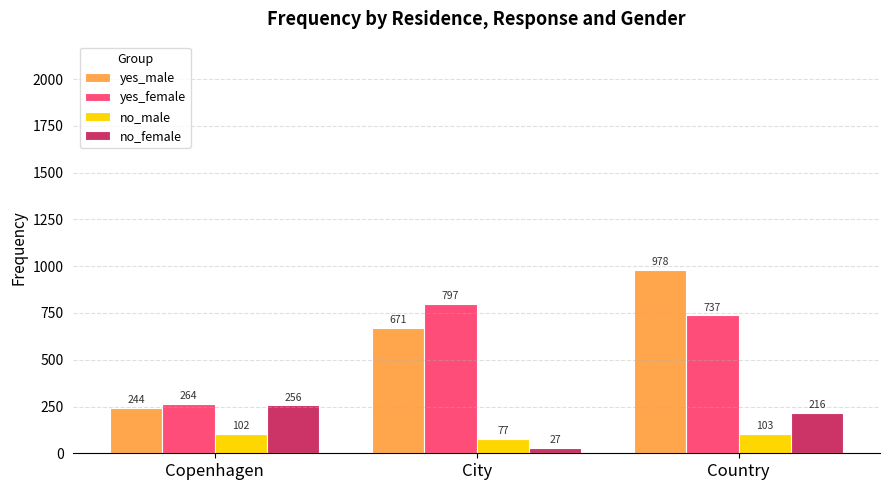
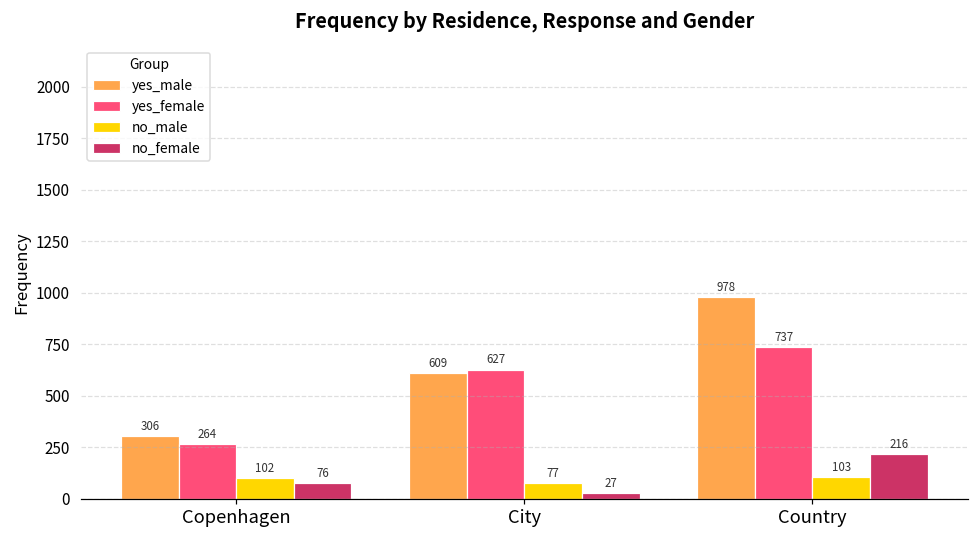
yes_male, Copenhagen: 244 -> 306
no_female, Copenhagen: 256 -> 76
yes_male, City: 671 -> 609
yes_female, City: 797 -> 627
